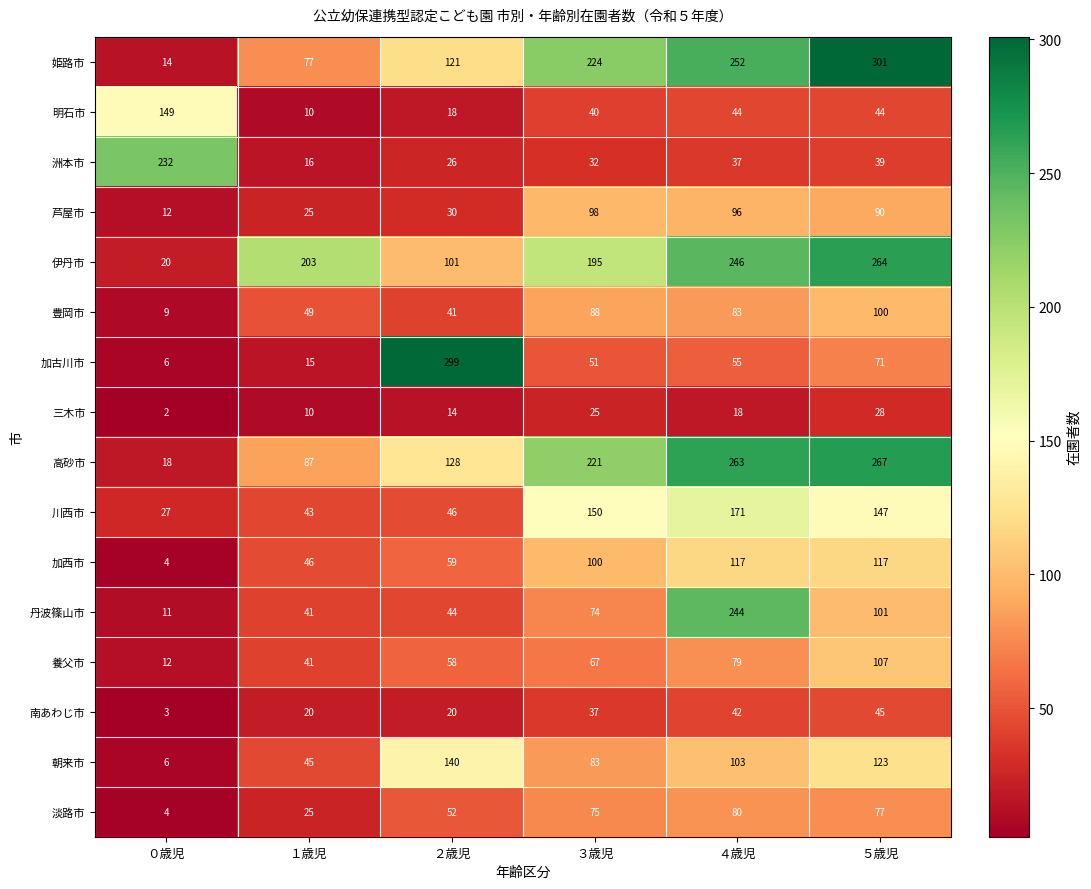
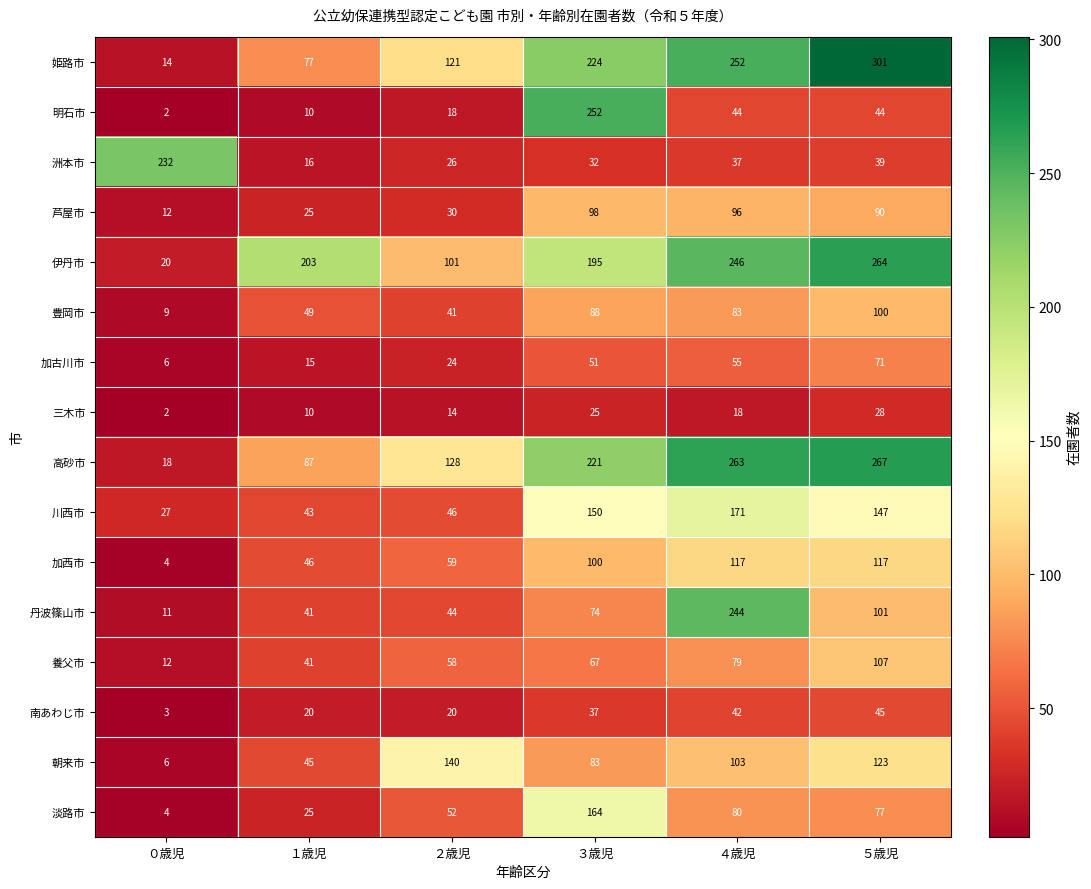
明石市, ０歳児: 149 -> 2
明石市, ３歳児: 40 -> 252
加古川市, ２歳児: 299 -> 24
淡路市, ３歳児: 75 -> 164
